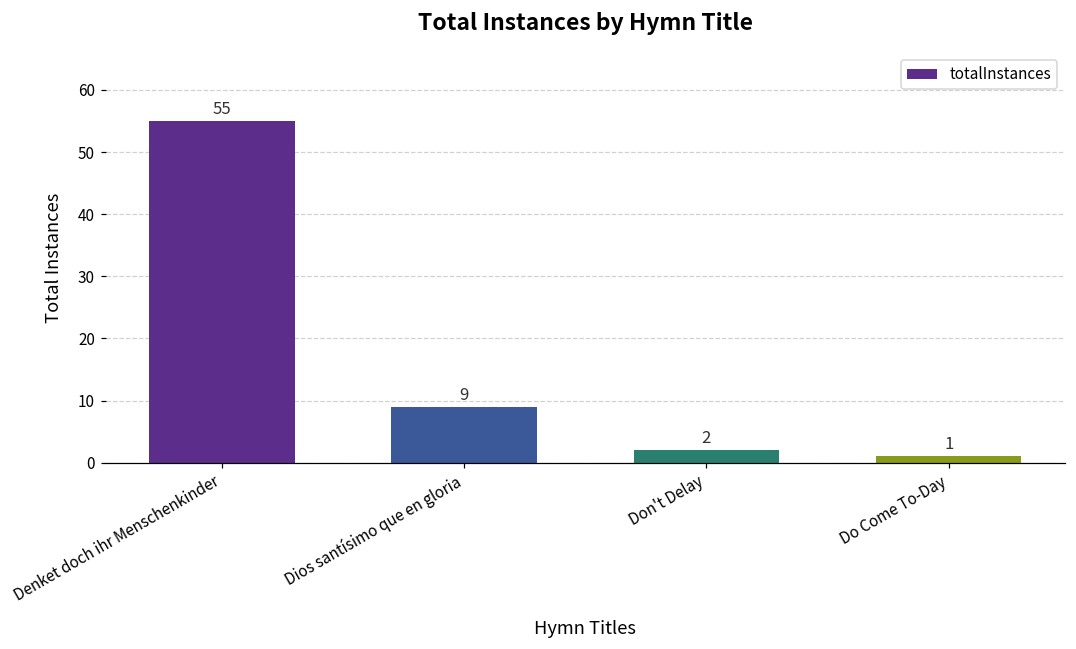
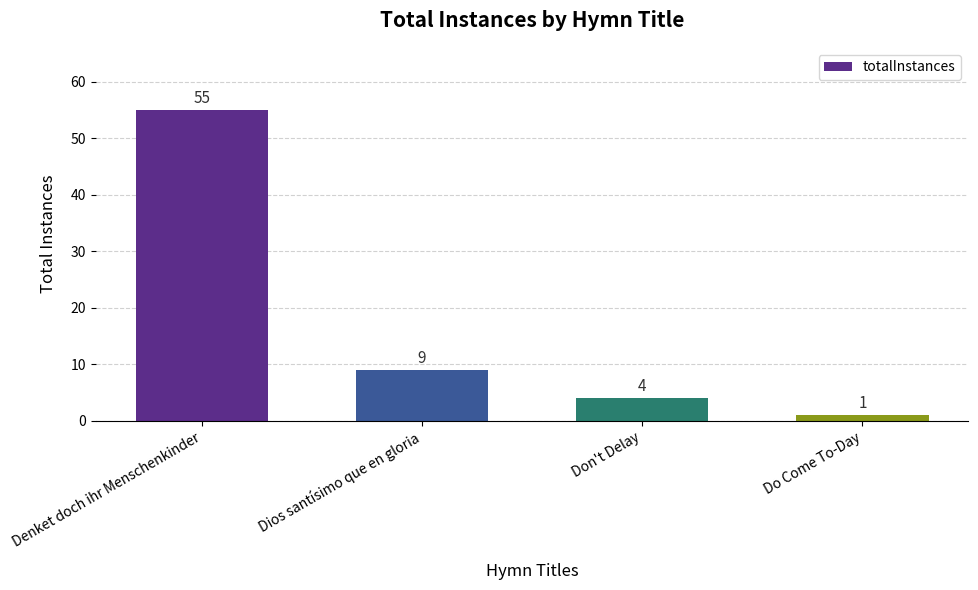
Don't Delay: 2 -> 4
